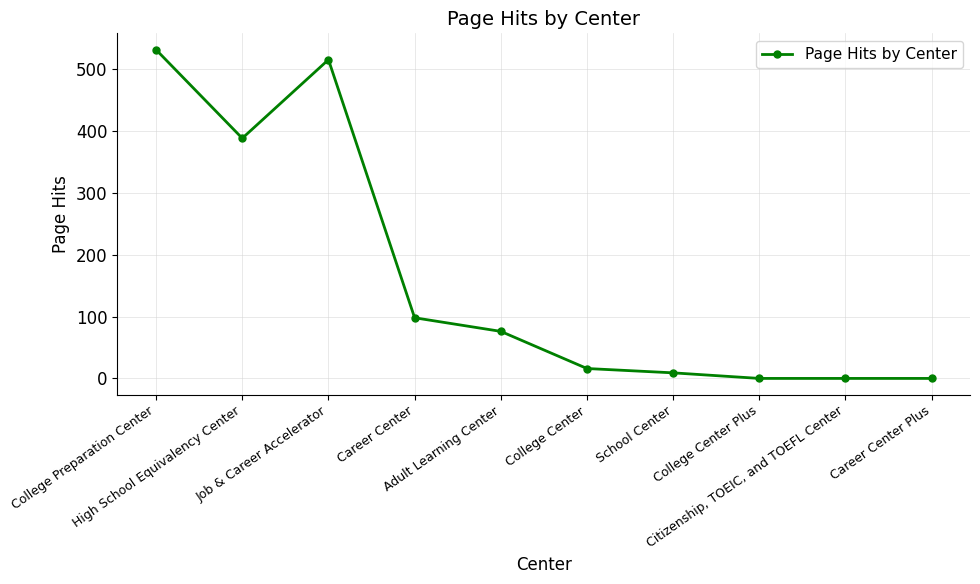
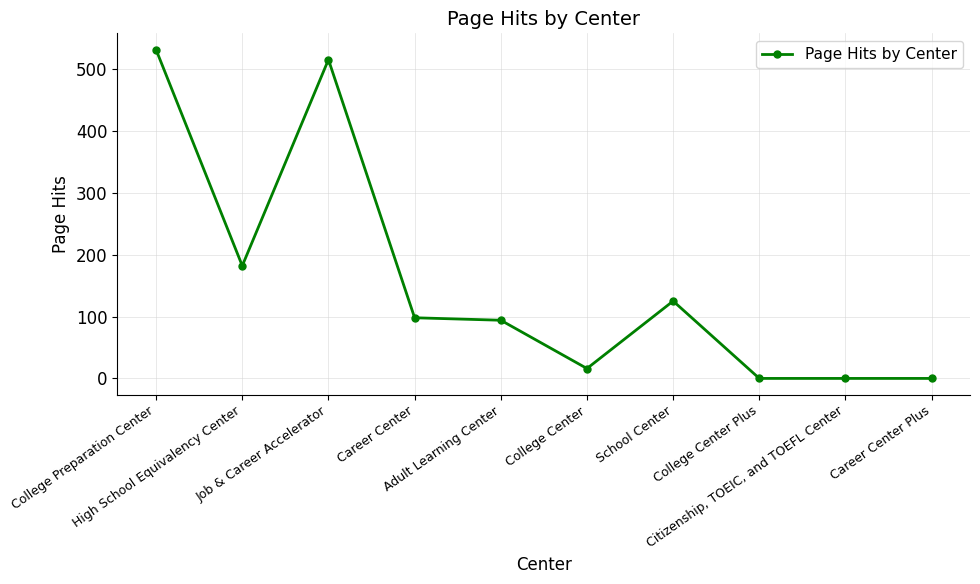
High School Equivalency Center: 390 -> 180
Adult Learning Center: 80 -> 90
School Center: 10 -> 130
